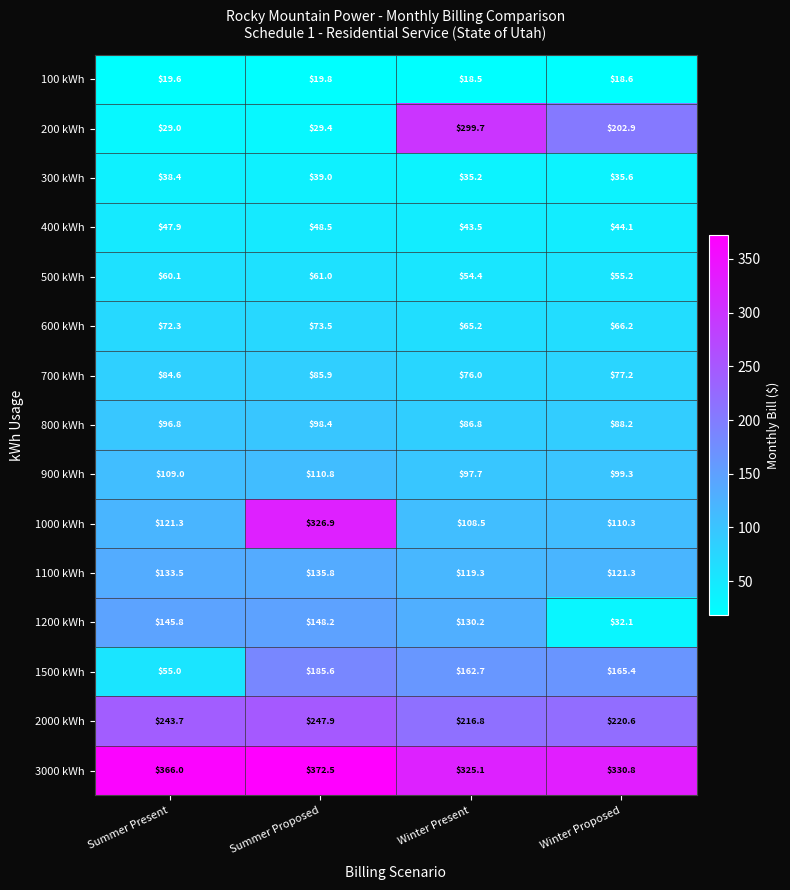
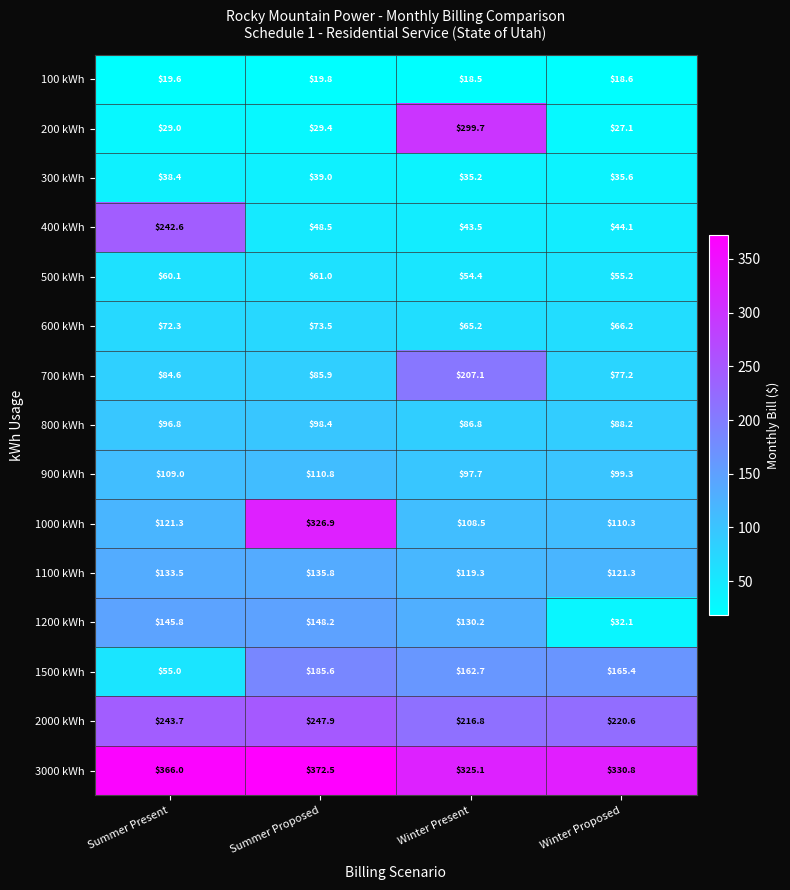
200 kWh, Winter Proposed: $202.9 -> $27.1
400 kWh, Summer Present: $47.9 -> $242.6
700 kWh, Winter Present: $76.0 -> $207.1
